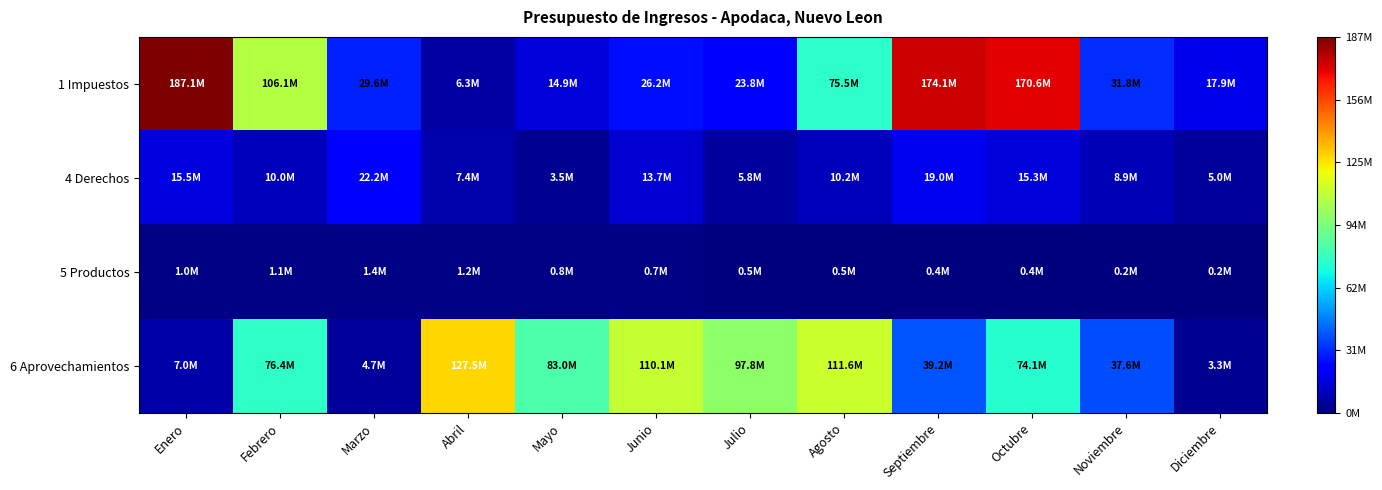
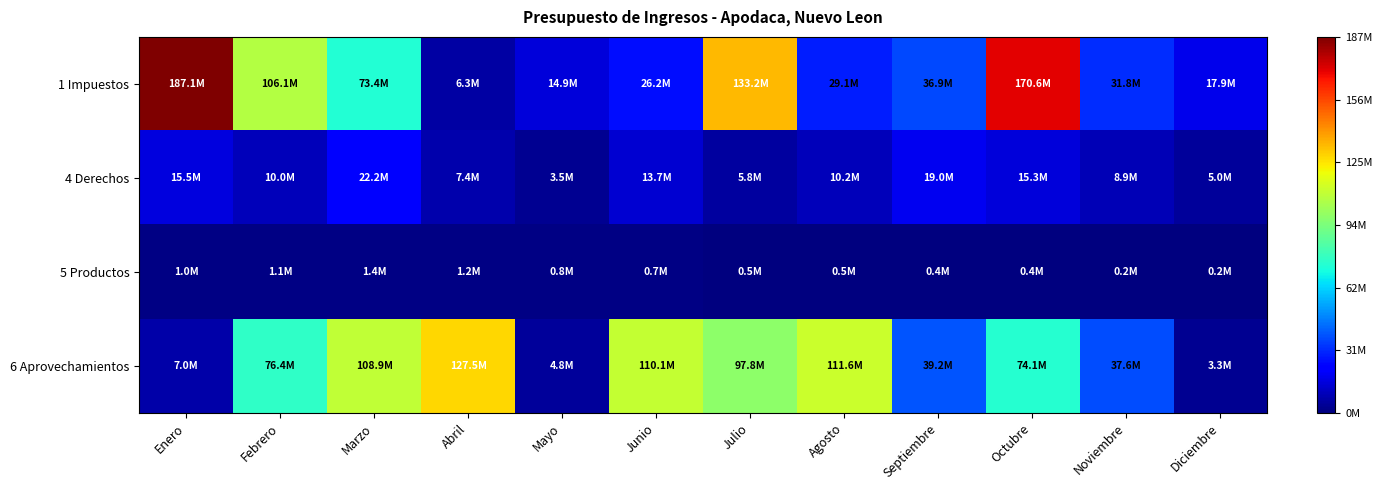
1 Impuestos, Marzo: 29.6M -> 73.4M
1 Impuestos, Julio: 23.8M -> 133.2M
1 Impuestos, Agosto: 75.5M -> 29.1M
1 Impuestos, Septiembre: 174.1M -> 36.9M
6 Aprovechamientos, Marzo: 4.7M -> 108.9M
6 Aprovechamientos, Mayo: 83.0M -> 4.8M
